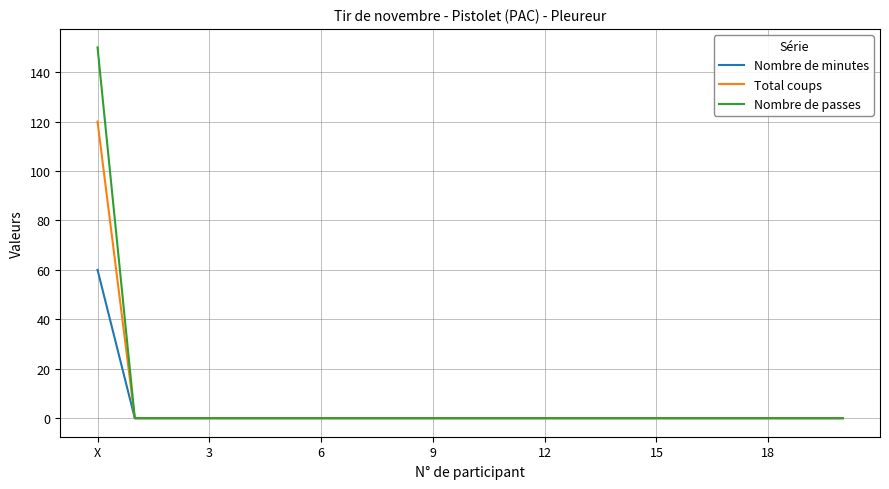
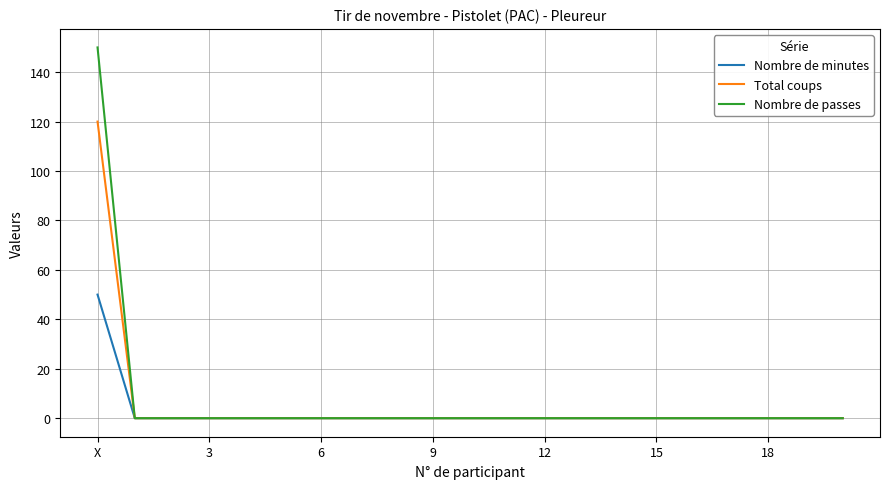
Nombre de minutes, X: 60 -> 50
